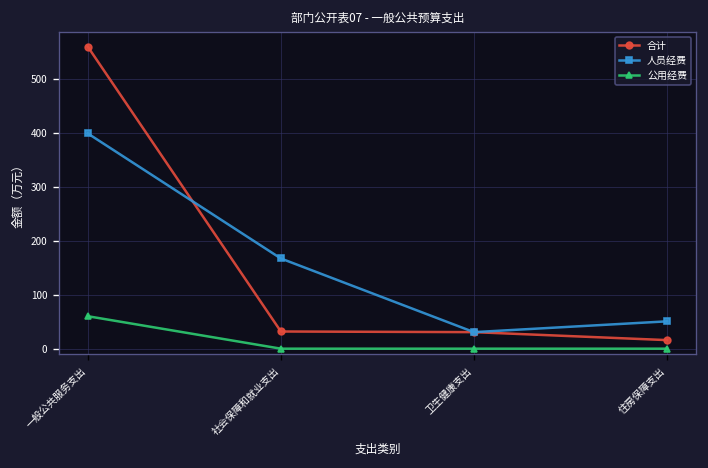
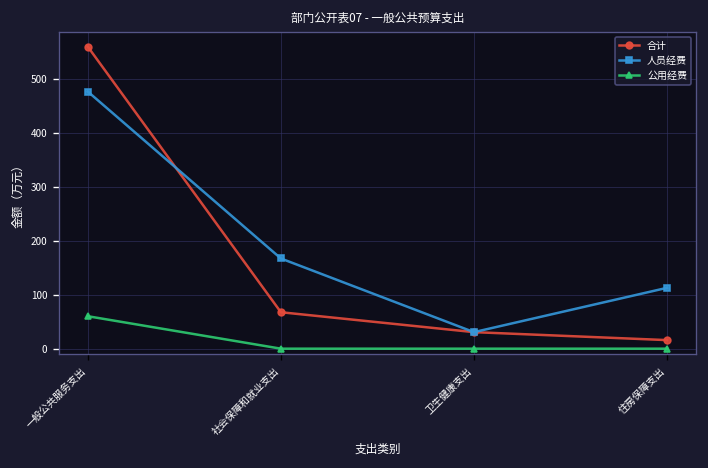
人员经费, 一般公共服务支出: 400 -> 480
合计, 社会保障和就业支出: 30 -> 70
人员经费, 住房保障支出: 50 -> 110
